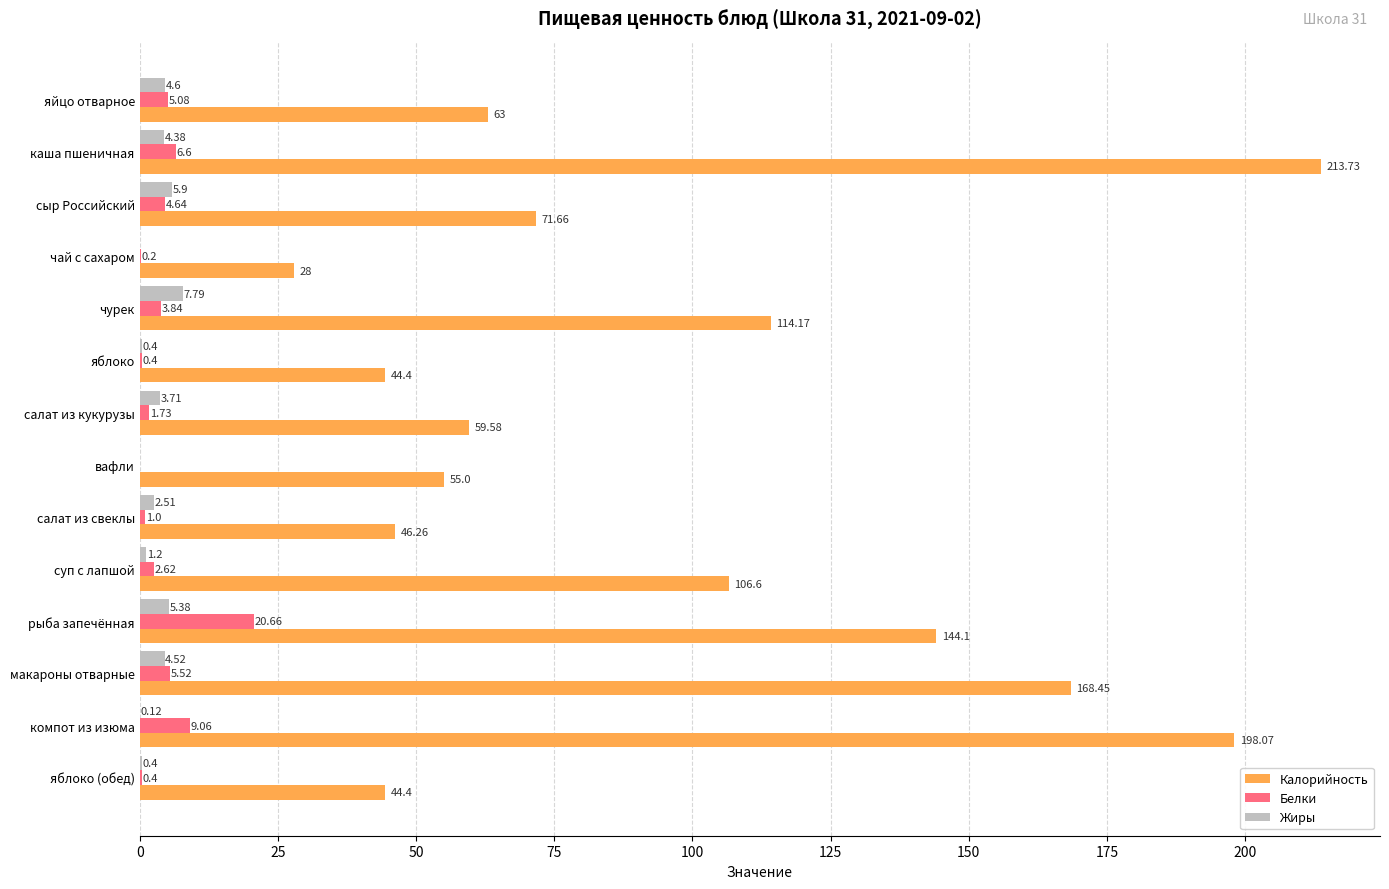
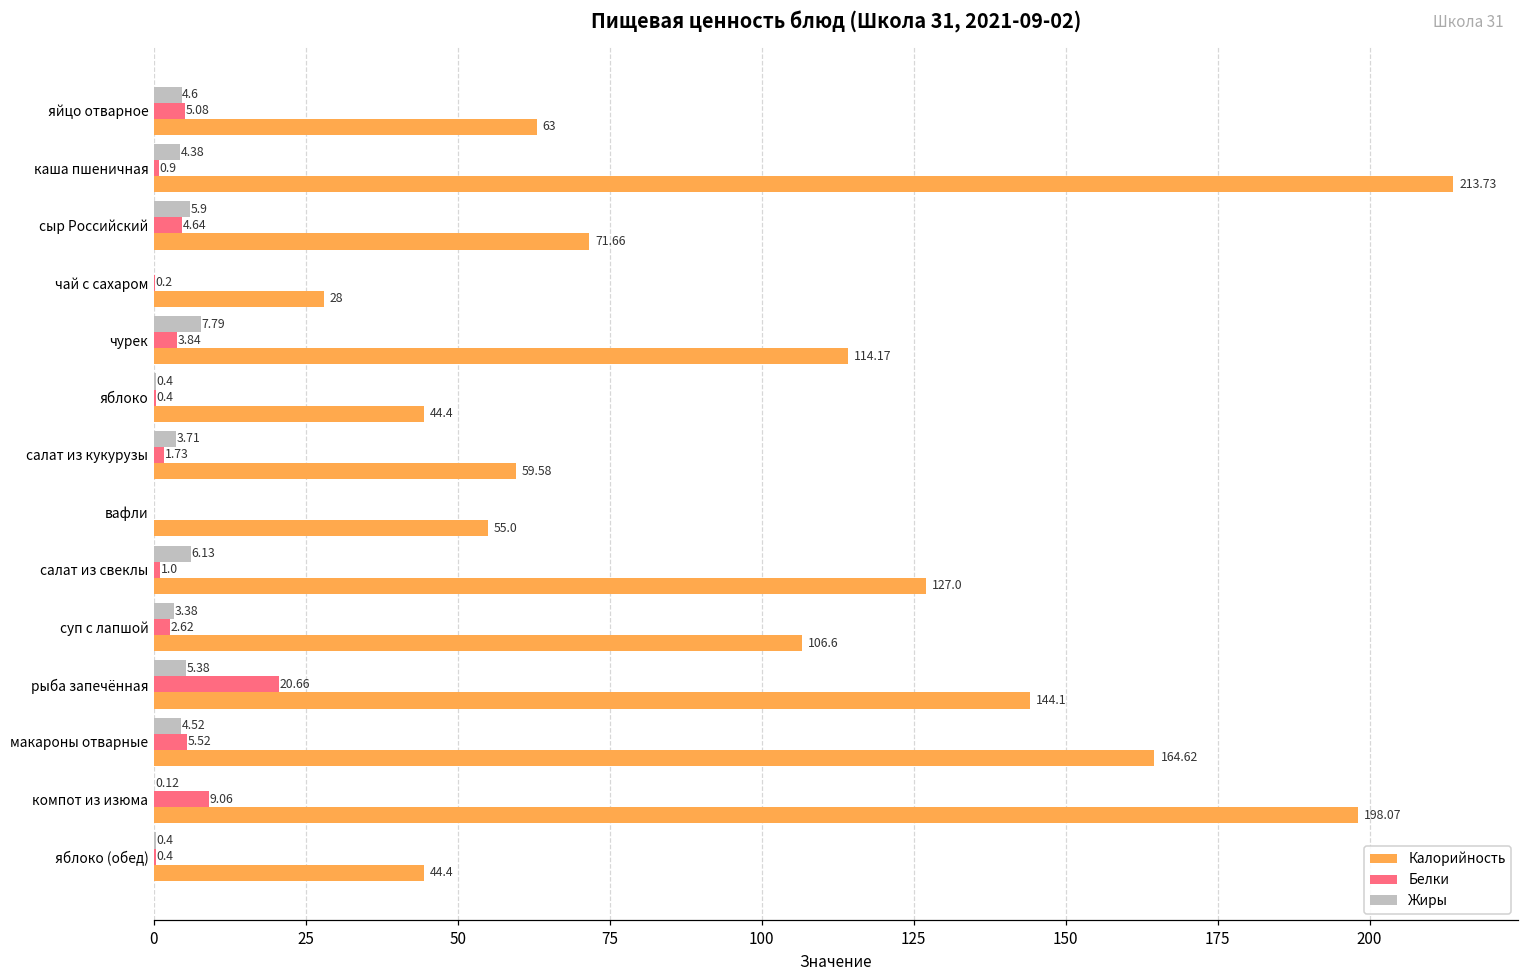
Белки, каша пшеничная: 6.6 -> 0.9
Жиры, салат из свеклы: 2.51 -> 6.13
Калорийность, салат из свеклы: 46.26 -> 127.0
Жиры, суп с лапшой: 1.2 -> 3.38
Калорийность, макароны отварные: 168.45 -> 164.62
